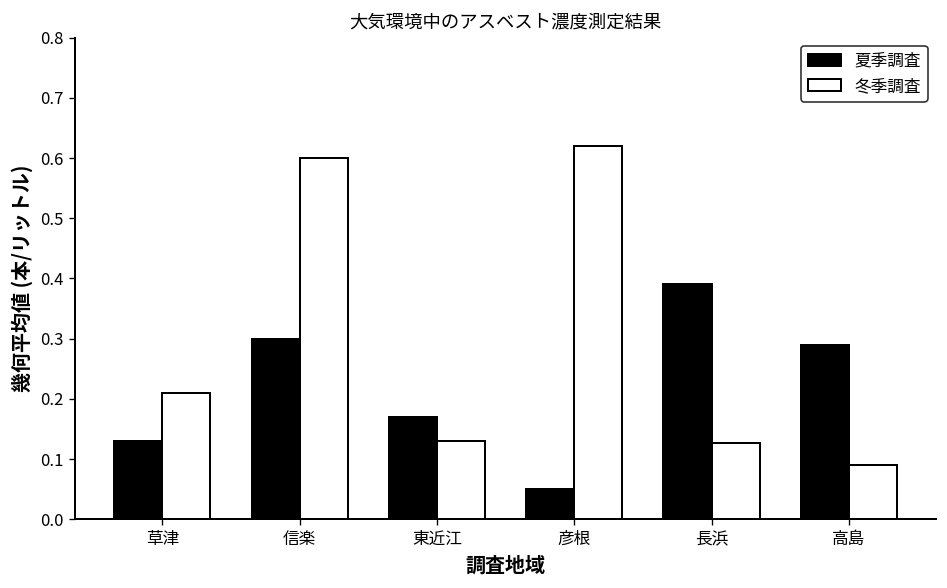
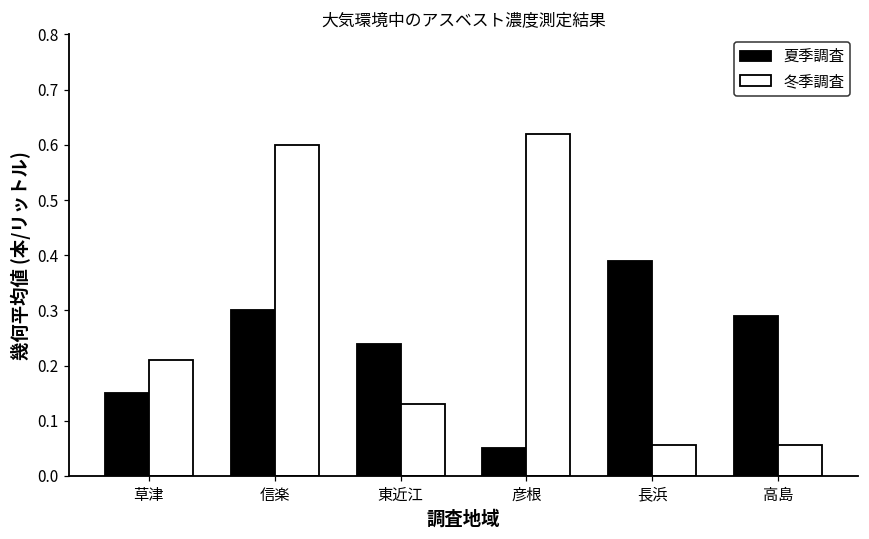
夏季調査, 草津: 0.13 -> 0.15
夏季調査, 東近江: 0.17 -> 0.24
冬季調査, 長浜: 0.13 -> 0.06
冬季調査, 高島: 0.09 -> 0.06
